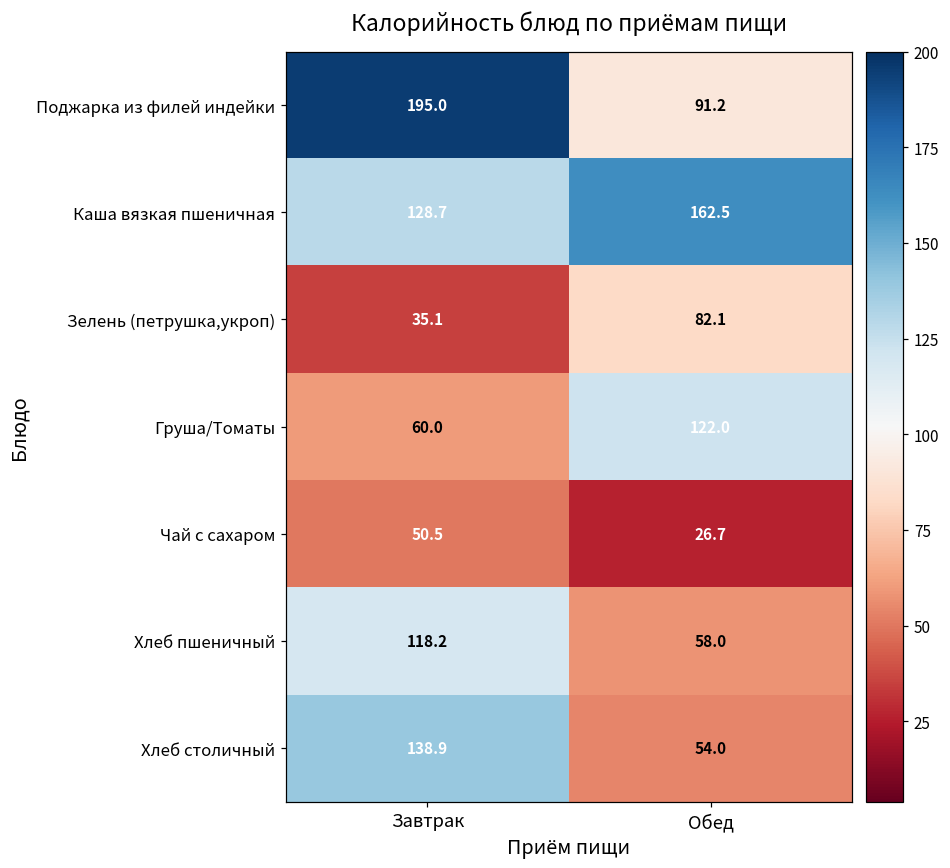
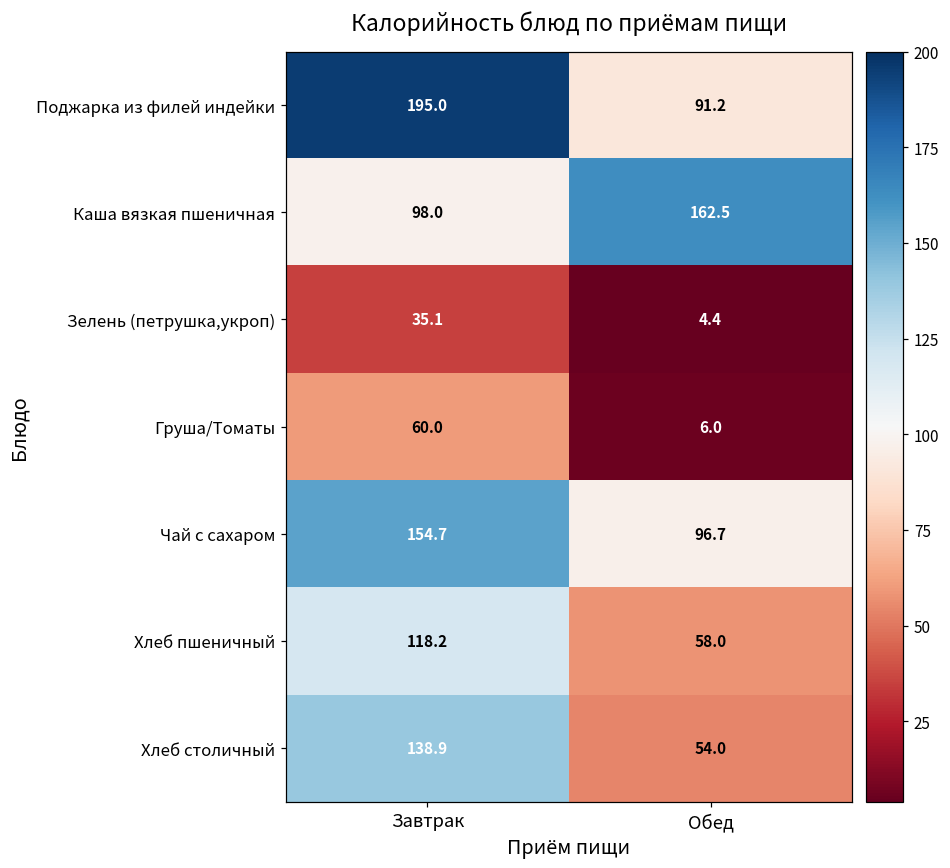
Каша вязкая пшеничная, Завтрак: 128.7 -> 98.0
Зелень (петрушка,укроп), Обед: 82.1 -> 4.4
Груша/Томаты, Обед: 122.0 -> 6.0
Чай с сахаром, Завтрак: 50.5 -> 154.7
Чай с сахаром, Обед: 26.7 -> 96.7
